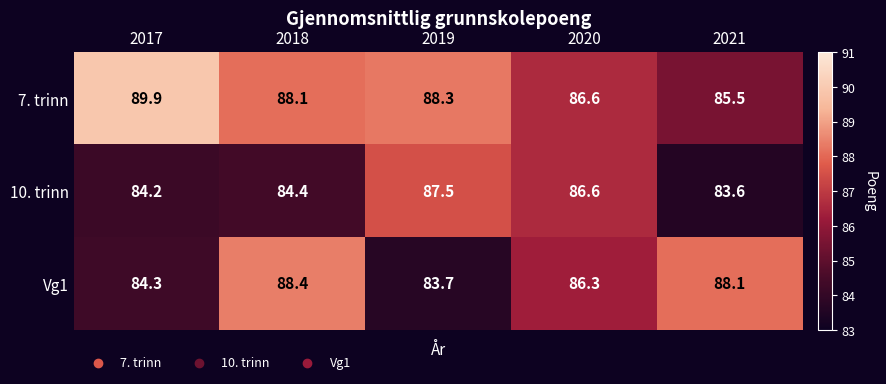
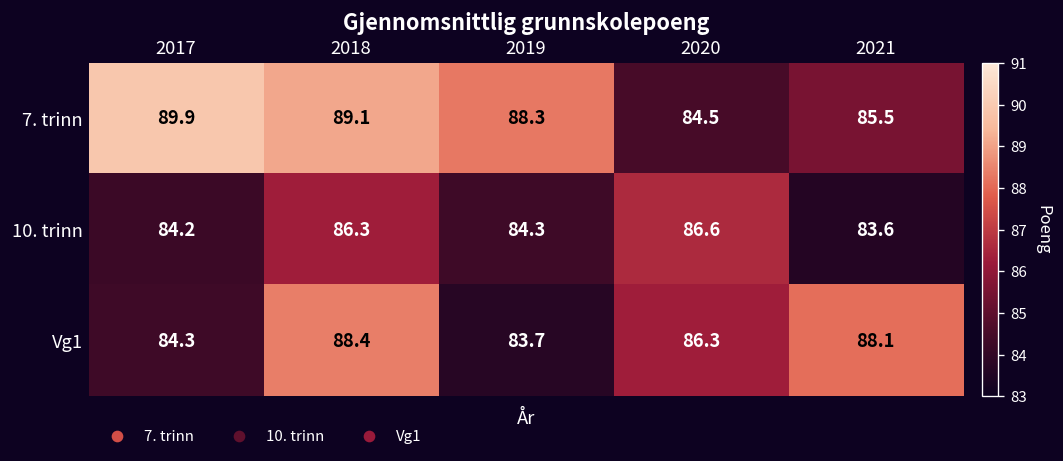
7. trinn, 2018: 88.1 -> 89.1
7. trinn, 2020: 86.6 -> 84.5
10. trinn, 2018: 84.4 -> 86.3
10. trinn, 2019: 87.5 -> 84.3
